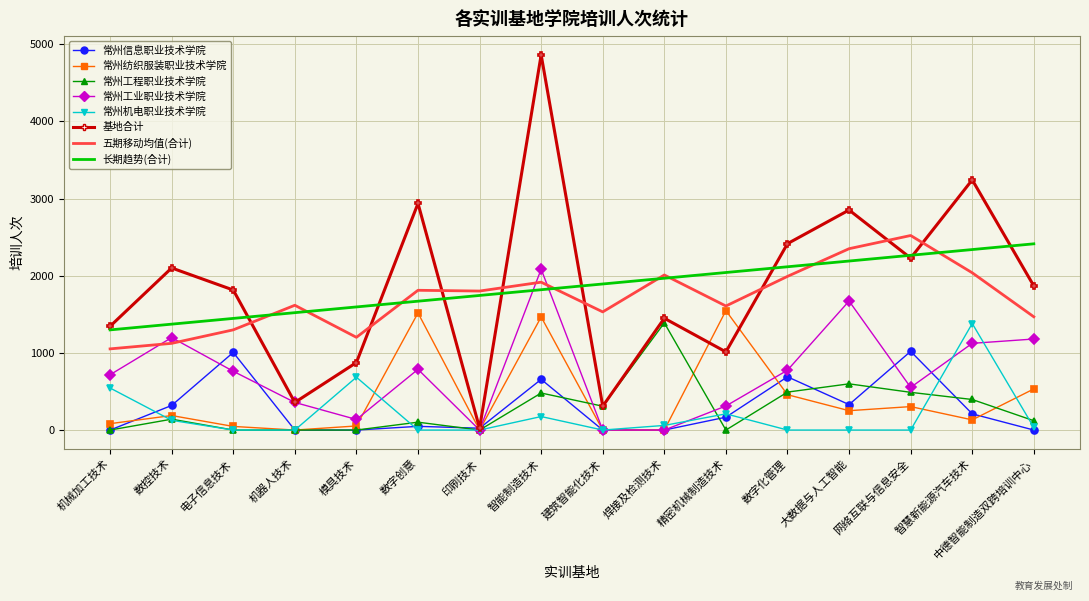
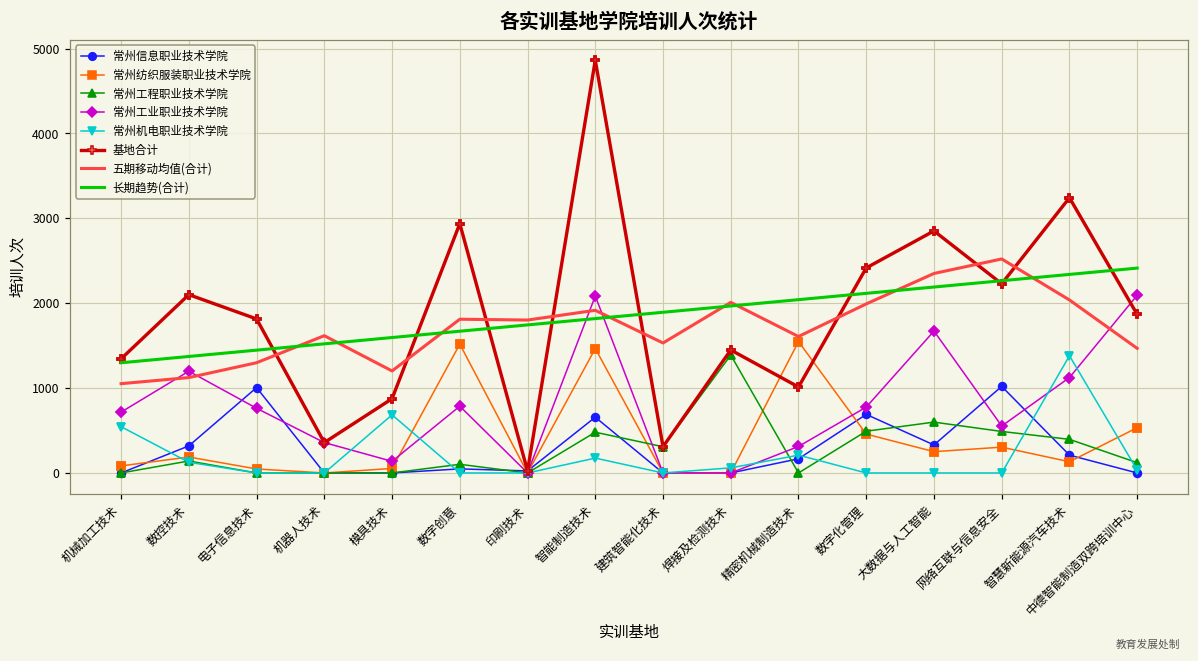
常州工业职业技术学院, 中德智能制造双跨培训中心: 1200 -> 2100
